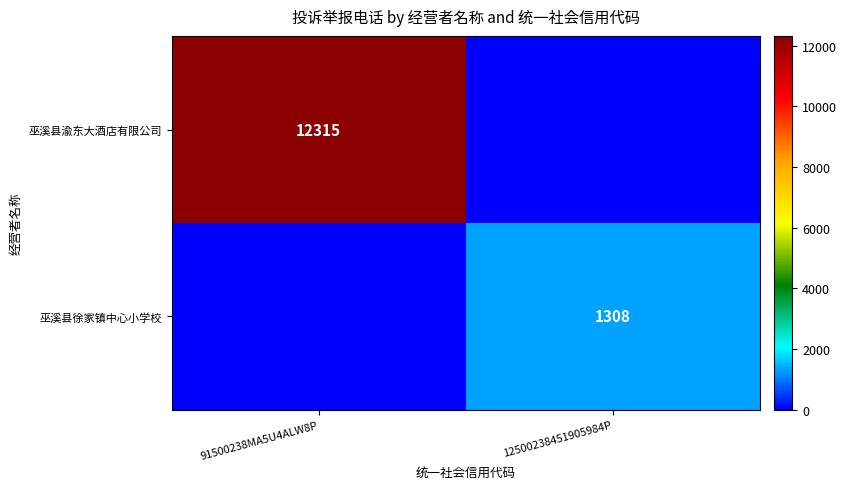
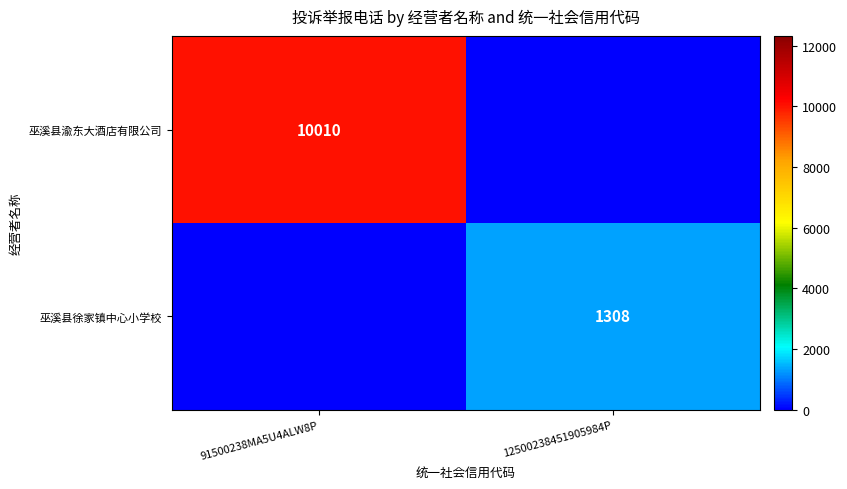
巫溪县渝东大酒店有限公司, 91500238MA5U4ALW8P: 12315 -> 10010
